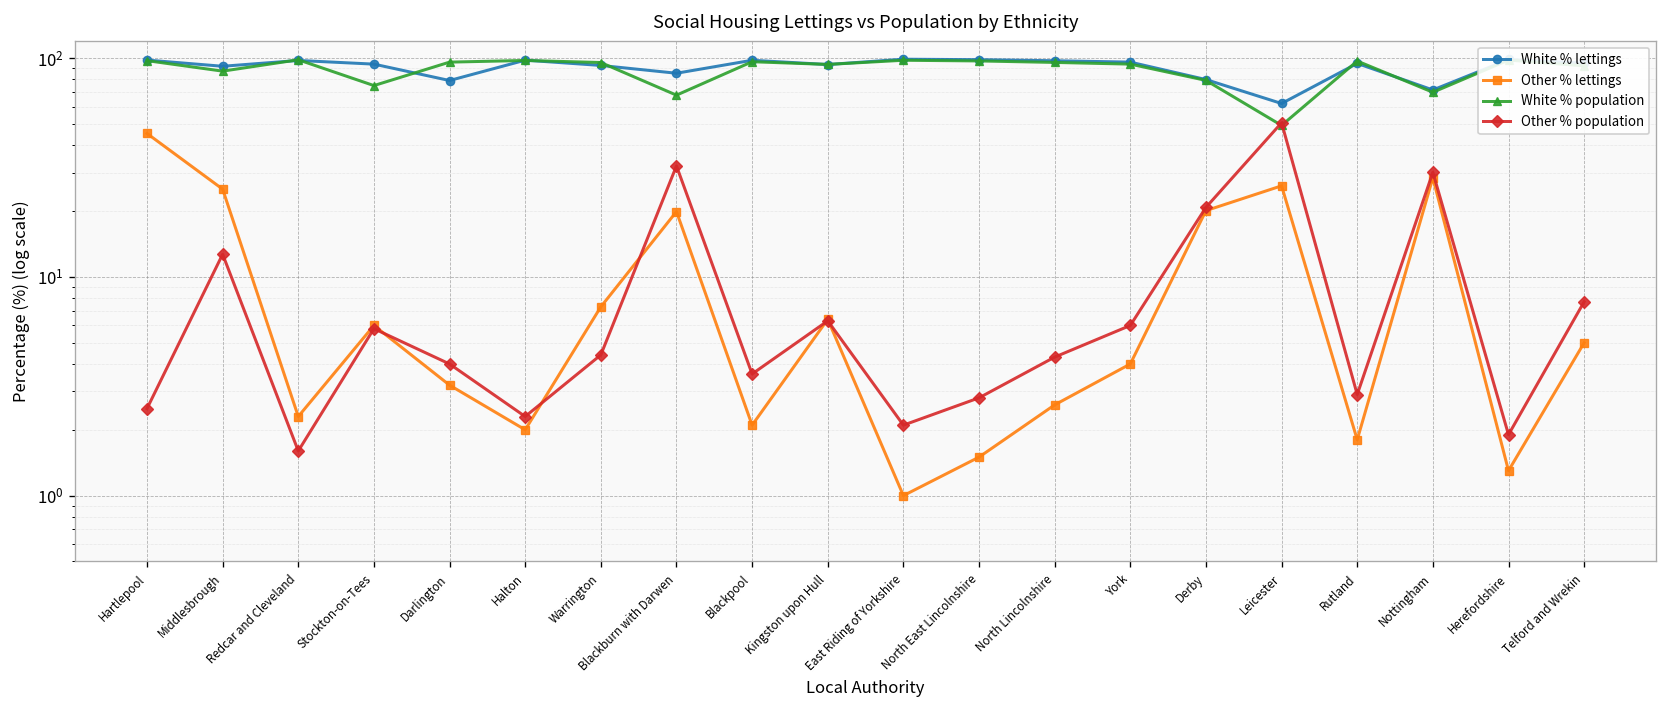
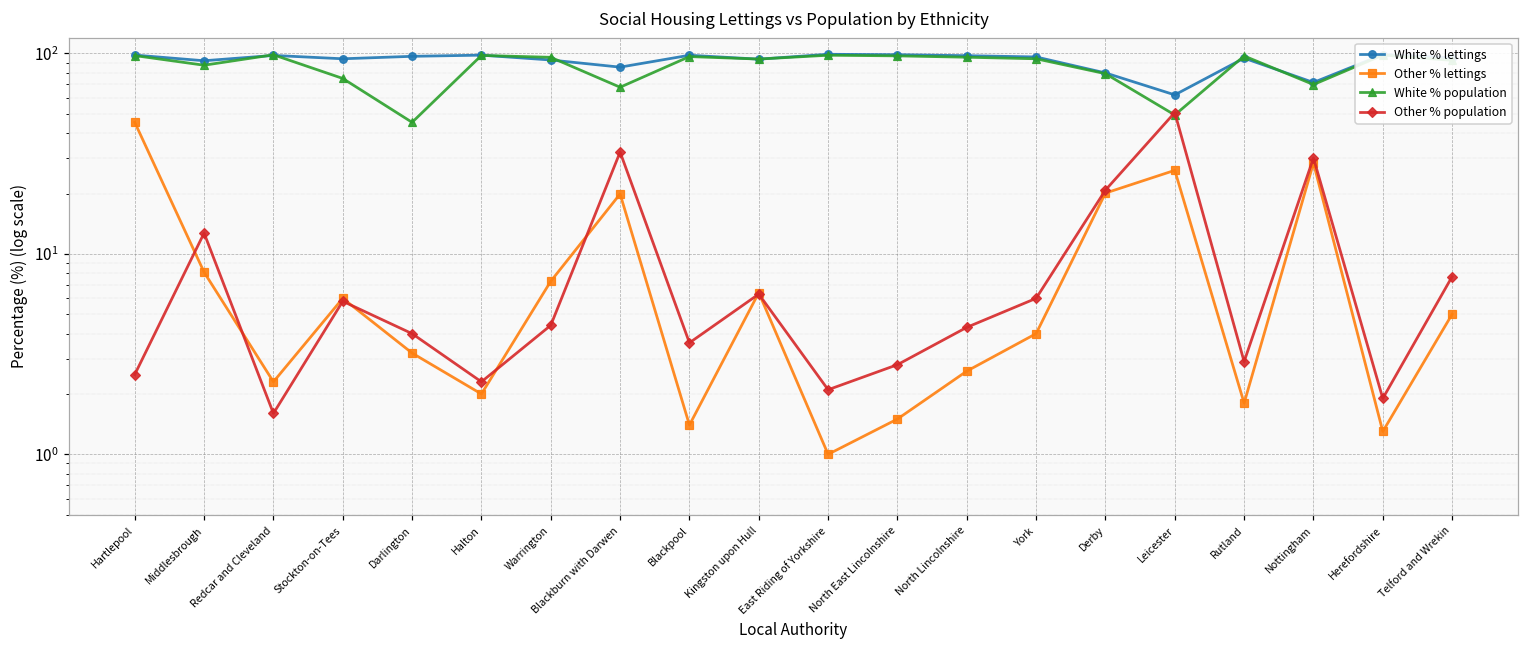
Other % lettings, Middlesbrough: 25 -> 8
White % lettings, Darlington: 79 -> 100
White % population, Darlington: 100 -> 45
Other % lettings, Blackpool: 2.1 -> 1.4
